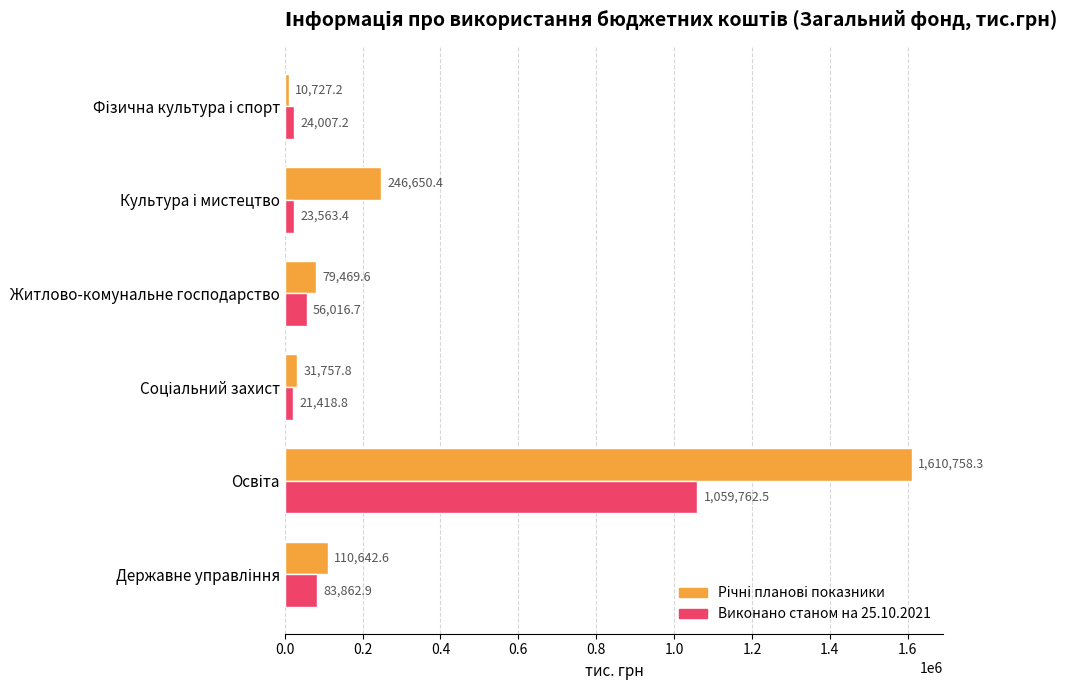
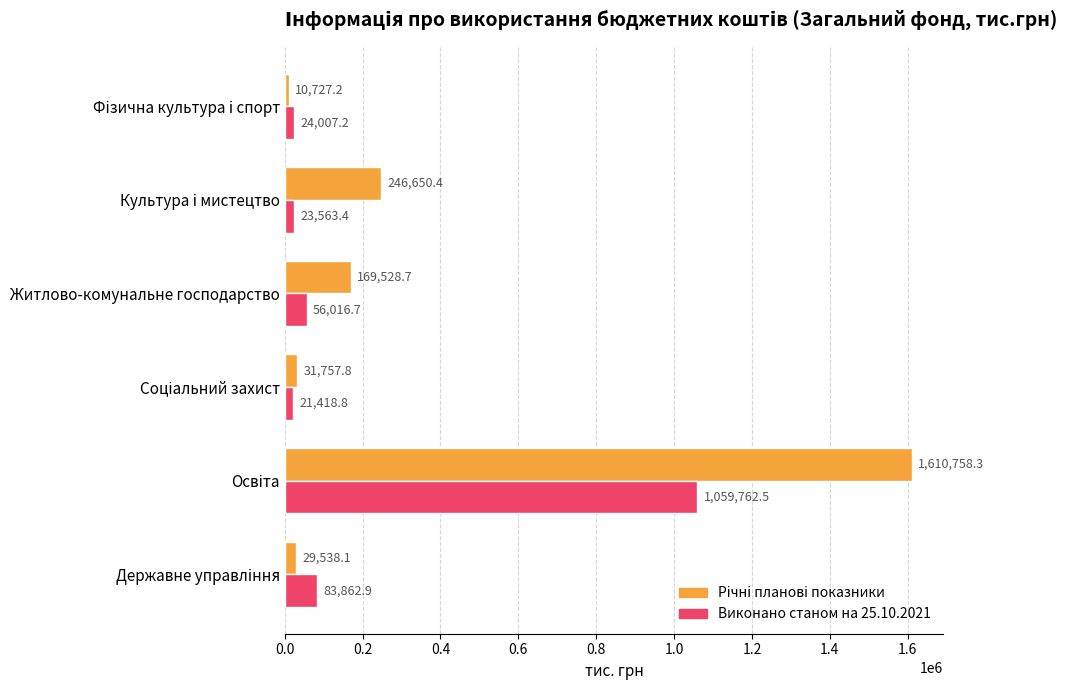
Річні планові показники, Житлово-комунальне господарство: 79,469.6 -> 169,528.7
Річні планові показники, Державне управління: 110,642.6 -> 29,538.1
